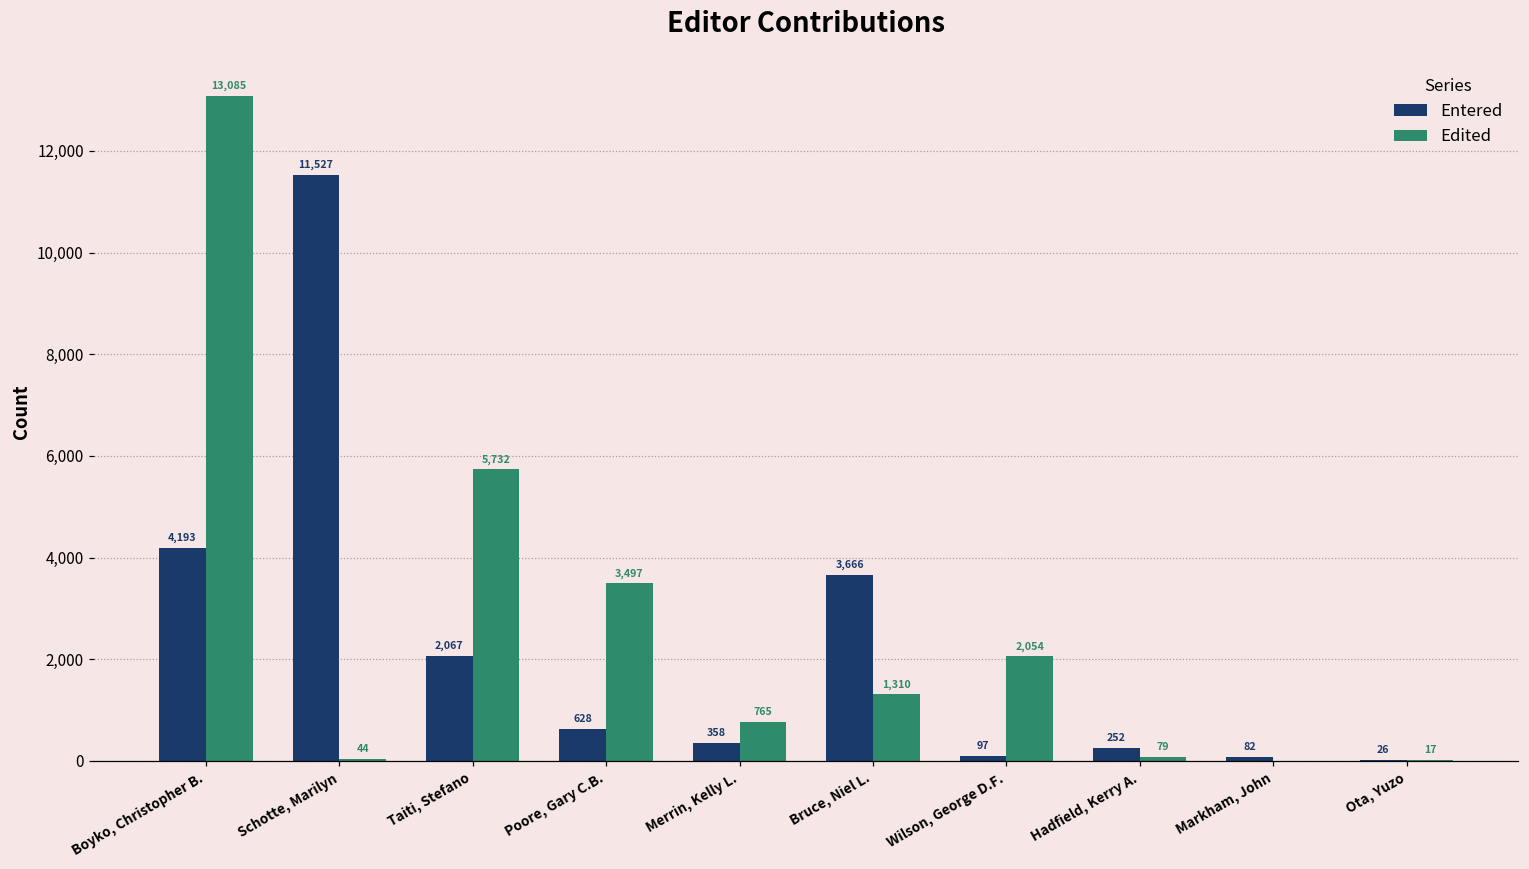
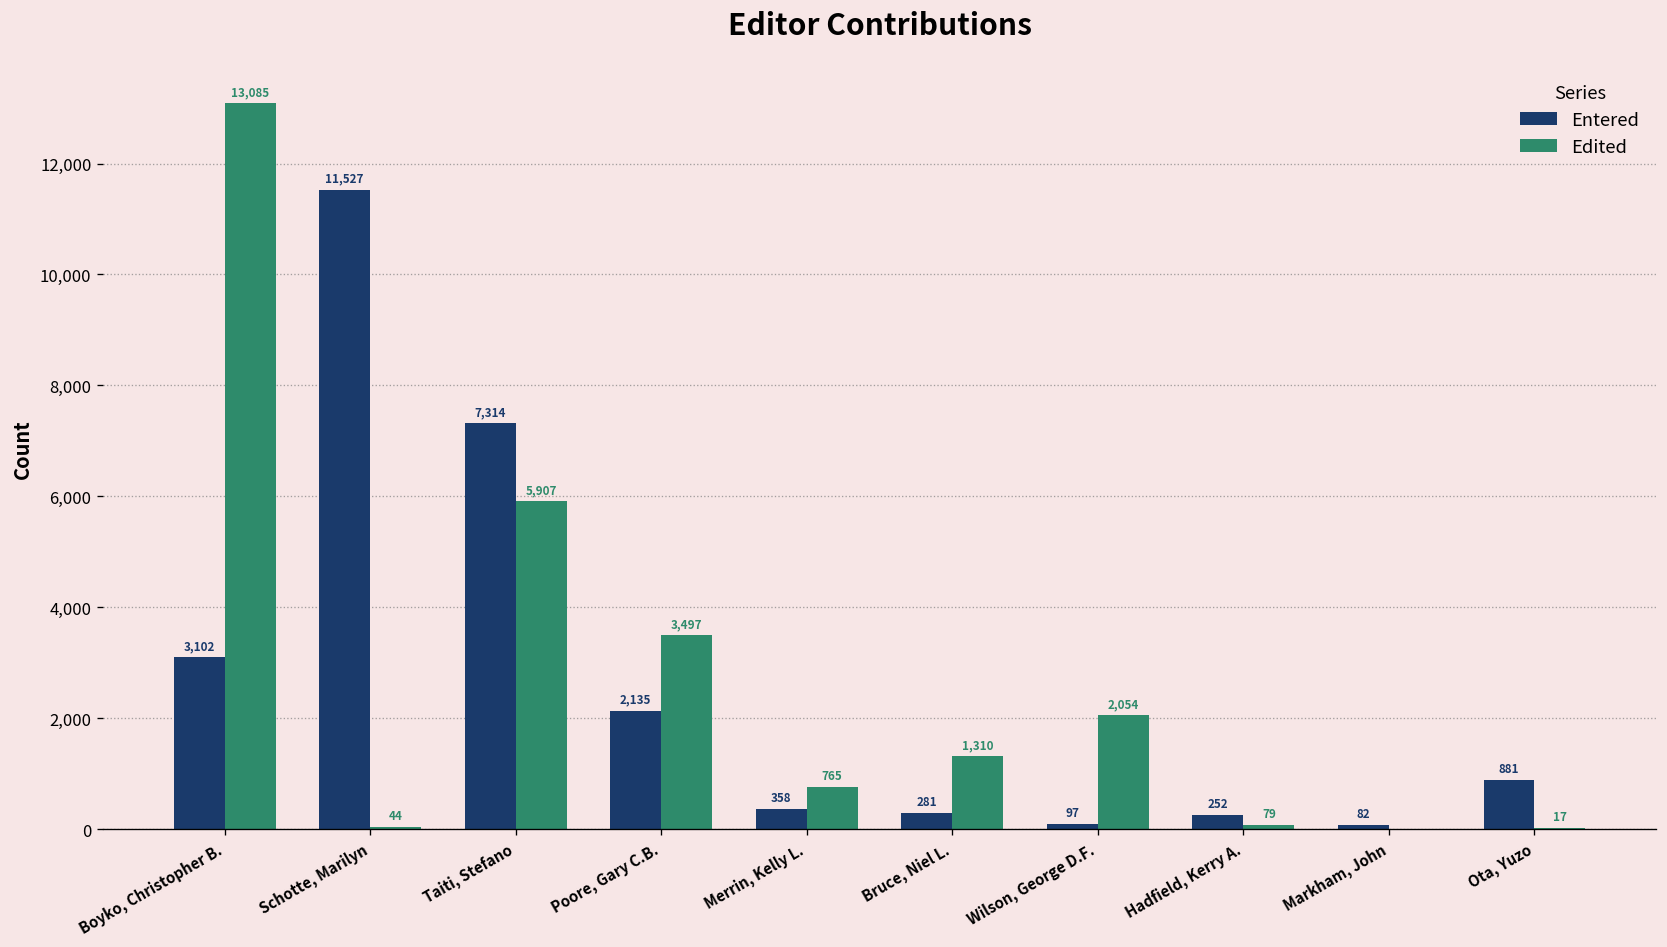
Entered, Boyko, Christopher B.: 4,193 -> 3,102
Entered, Taiti, Stefano: 2,067 -> 7,314
Edited, Taiti, Stefano: 5,732 -> 5,907
Entered, Poore, Gary C.B.: 628 -> 2,135
Entered, Bruce, Niel L.: 3,666 -> 281
Entered, Ota, Yuzo: 26 -> 881
